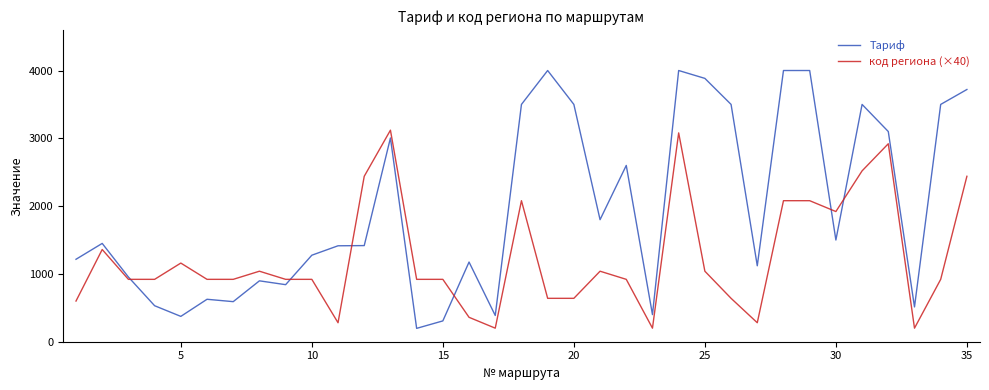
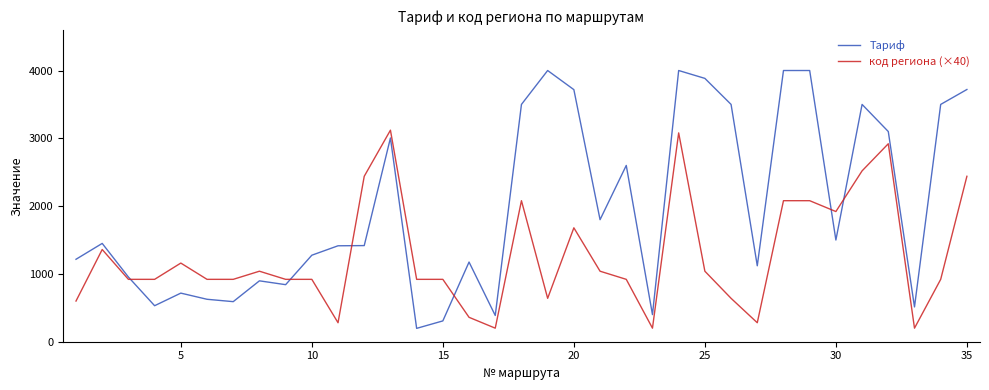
Тариф, 5: 400 -> 700
Тариф, 20: 3500 -> 3700
код региона (×40), 20: 600 -> 1700
